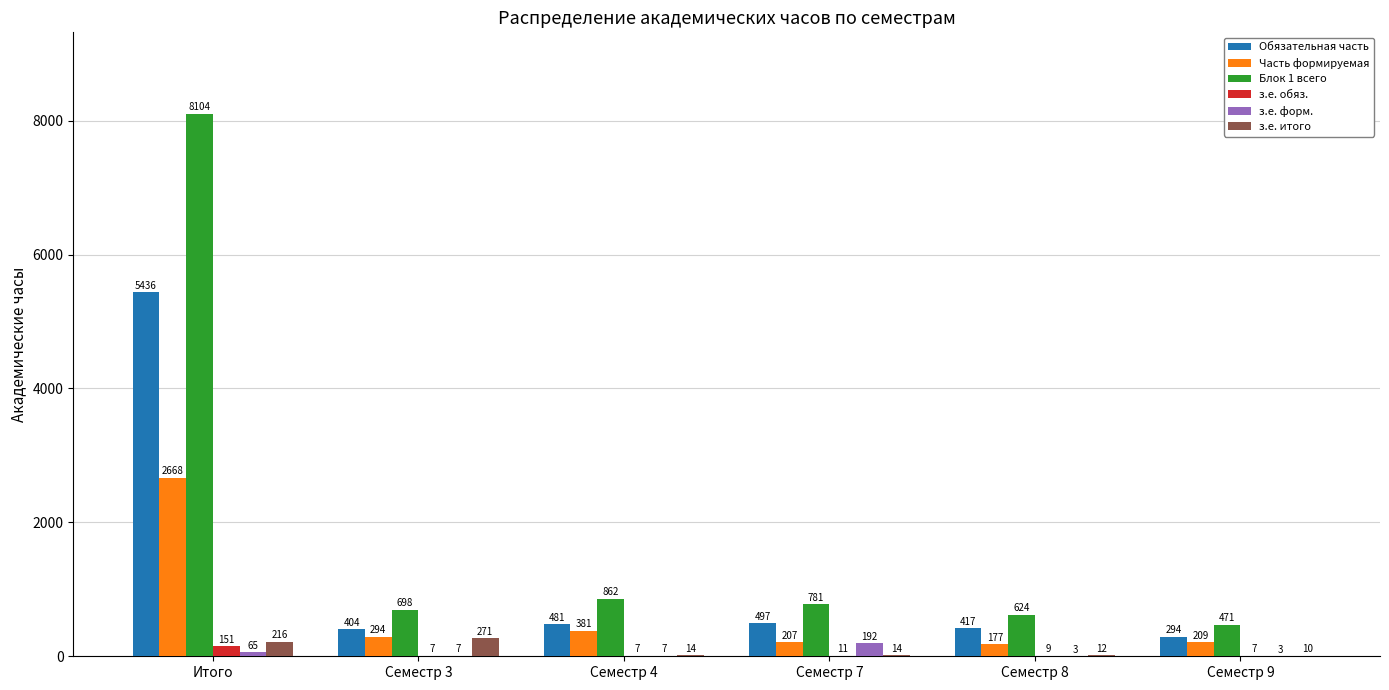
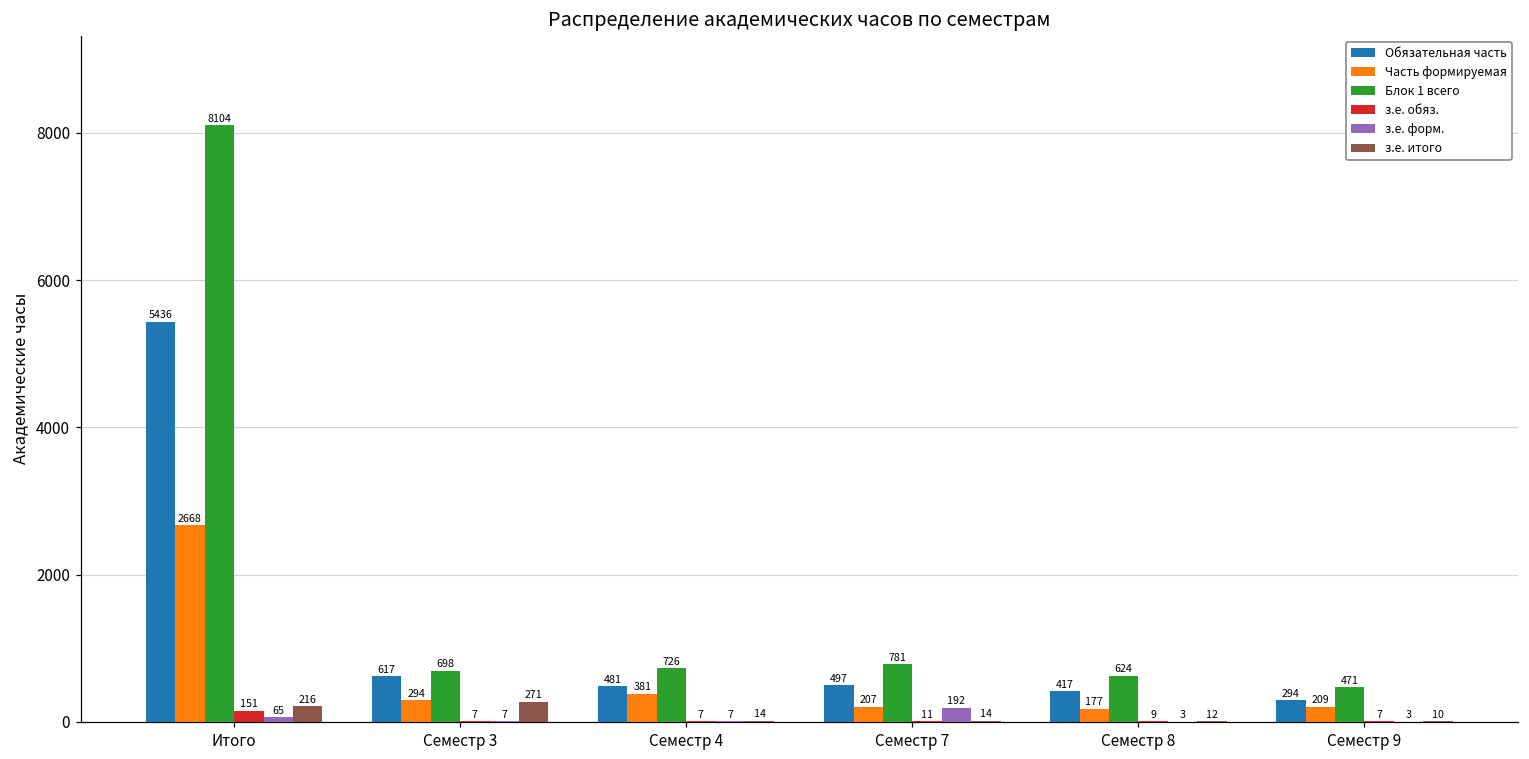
Обязательная часть, Семестр 3: 404 -> 617
Блок 1 всего, Семестр 4: 862 -> 726
